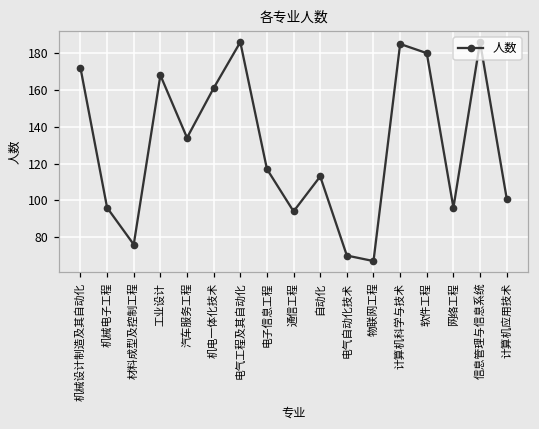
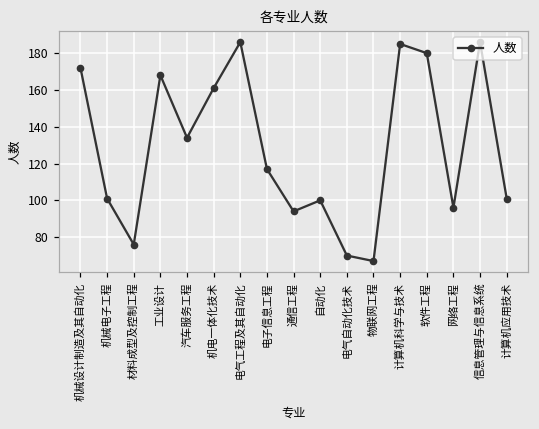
机械电子工程: 96 -> 101
自动化: 113 -> 100
